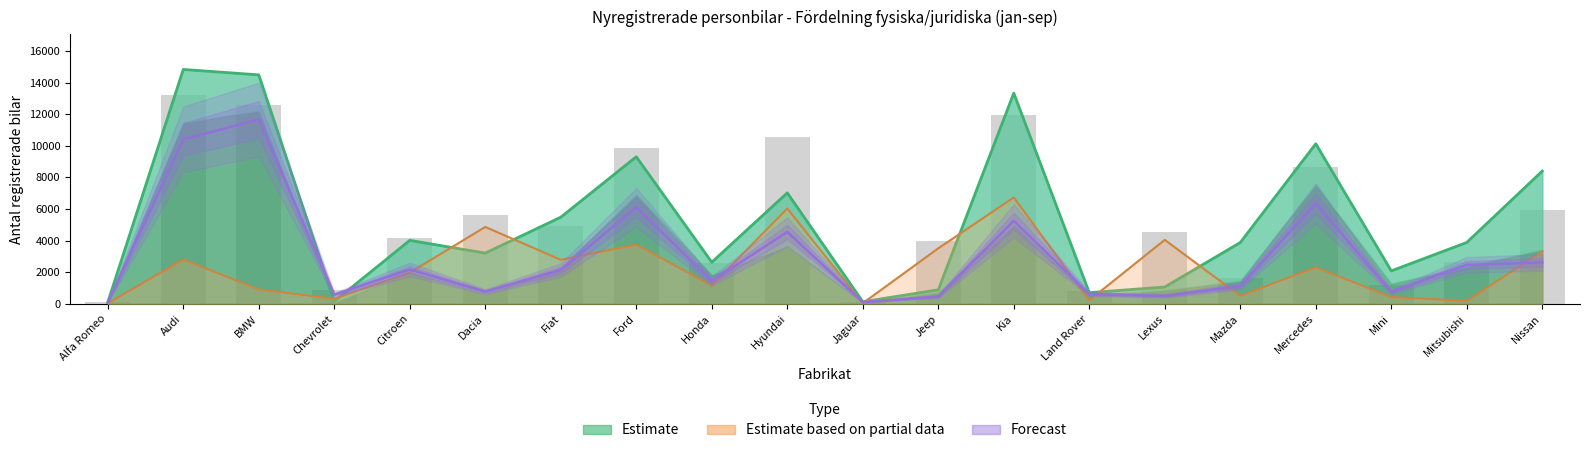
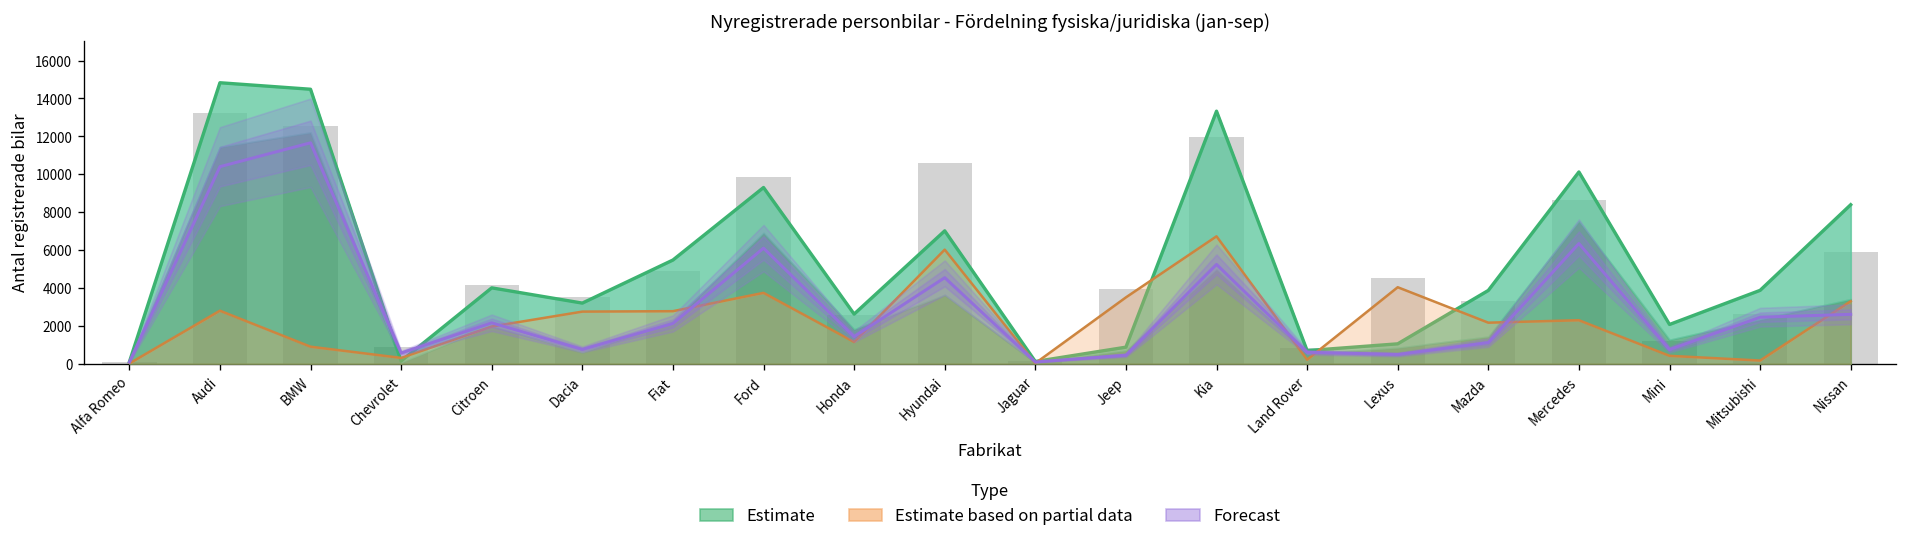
Estimate based on partial data, Dacia: 4900 -> 2800
Estimate based on partial data, Mazda: 500 -> 2200
